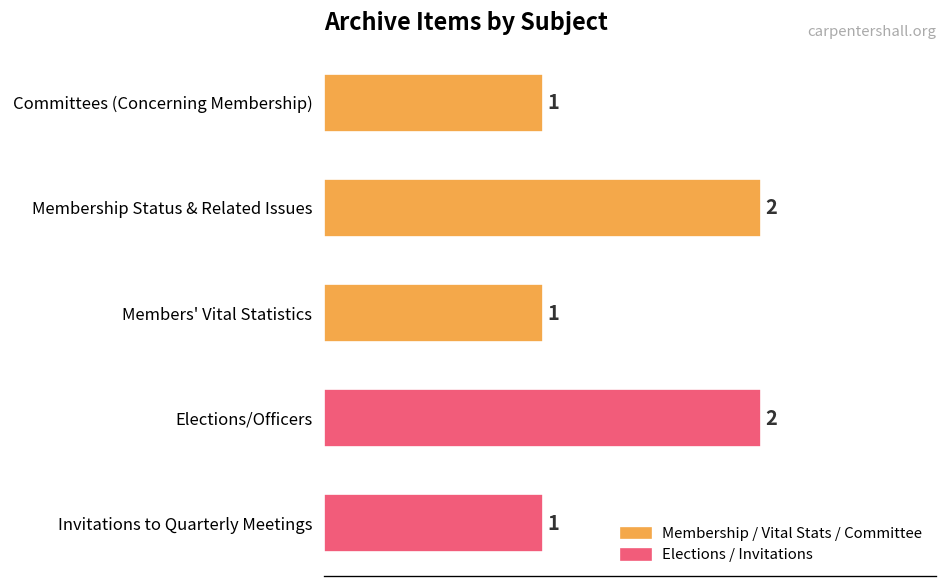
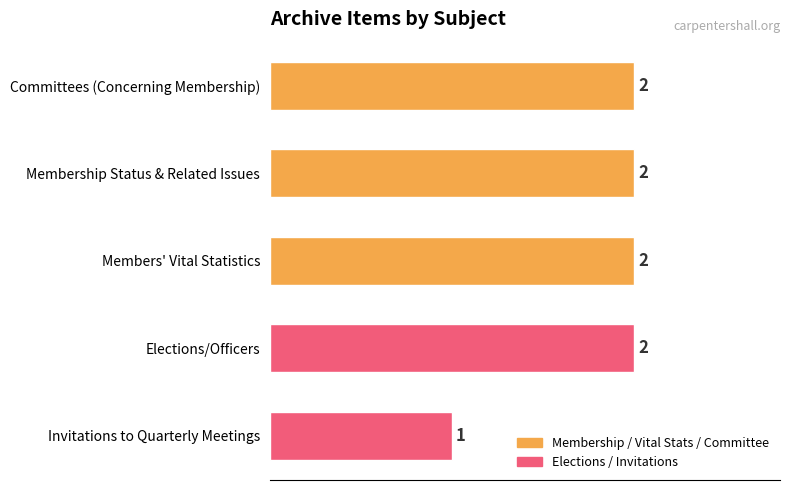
Committees (Concerning Membership): 1 -> 2
Members' Vital Statistics: 1 -> 2
